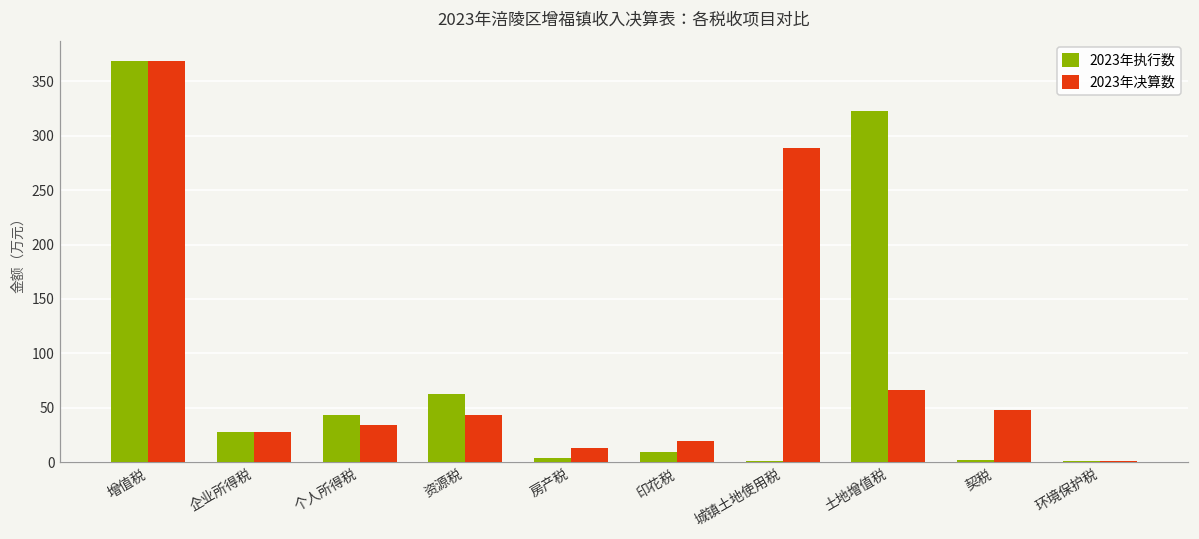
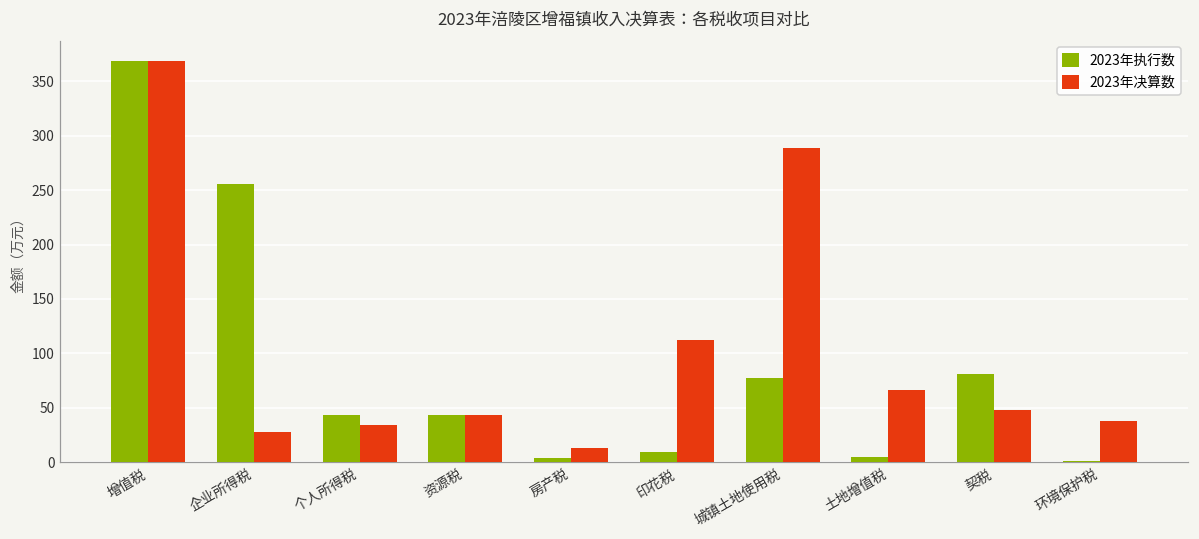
2023年执行数, 企业所得税: 30 -> 260
2023年执行数, 资源税: 60 -> 40
2023年决算数, 印花税: 20 -> 110
2023年执行数, 城镇土地使用税: 0 -> 80
2023年执行数, 土地增值税: 320 -> 10
2023年执行数, 契税: 0 -> 80
2023年决算数, 环境保护税: 0 -> 40
